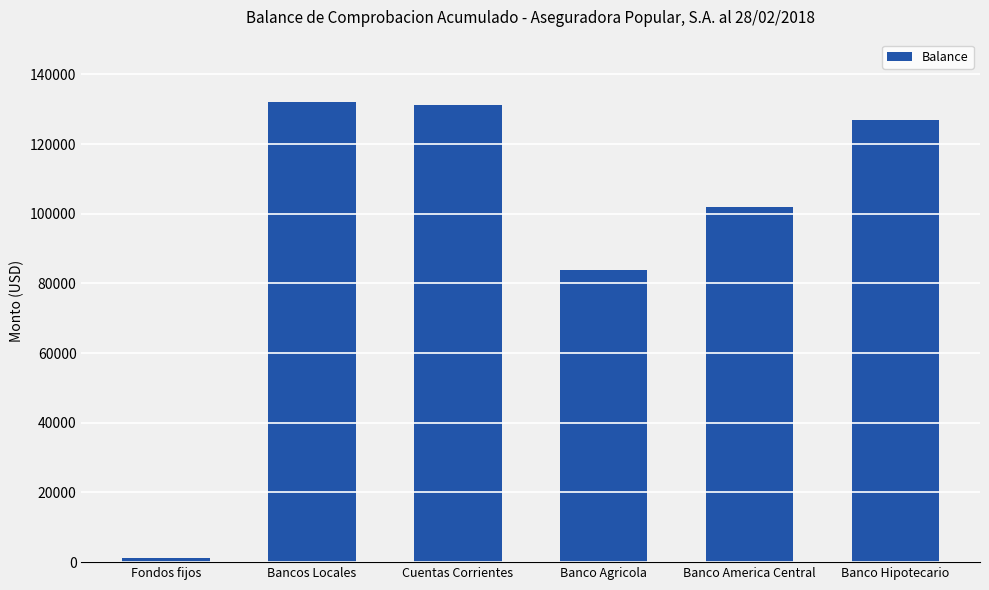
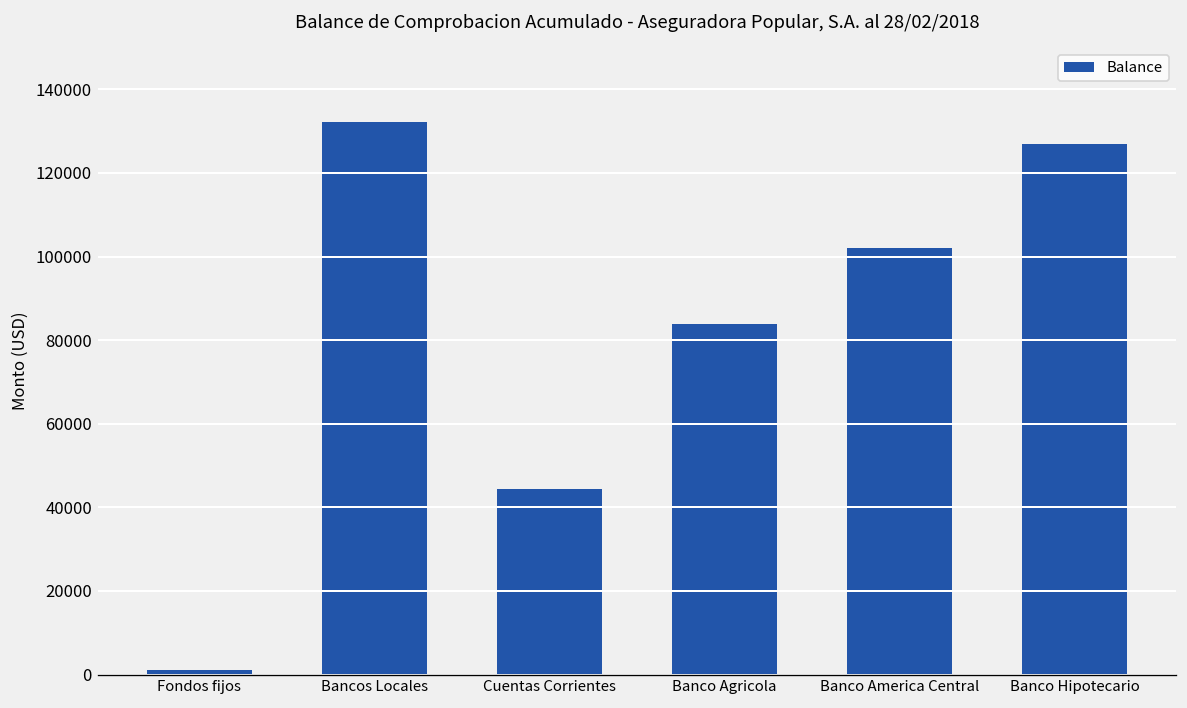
Cuentas Corrientes: 131000 -> 44000
